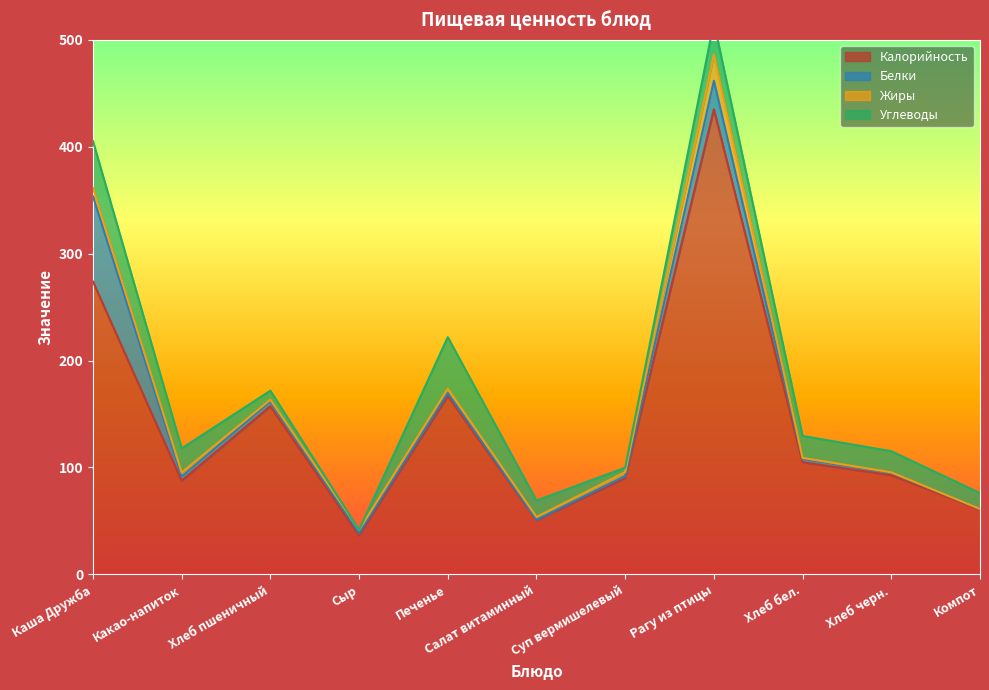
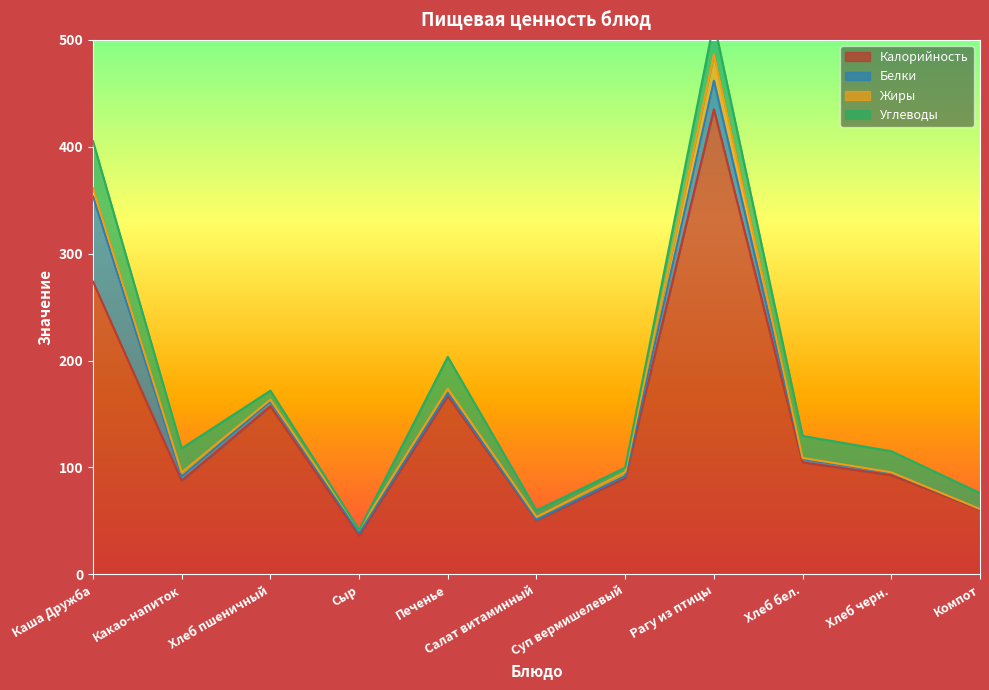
Углеводы, Печенье: 48 -> 30
Углеводы, Салат витаминный: 15 -> 6
